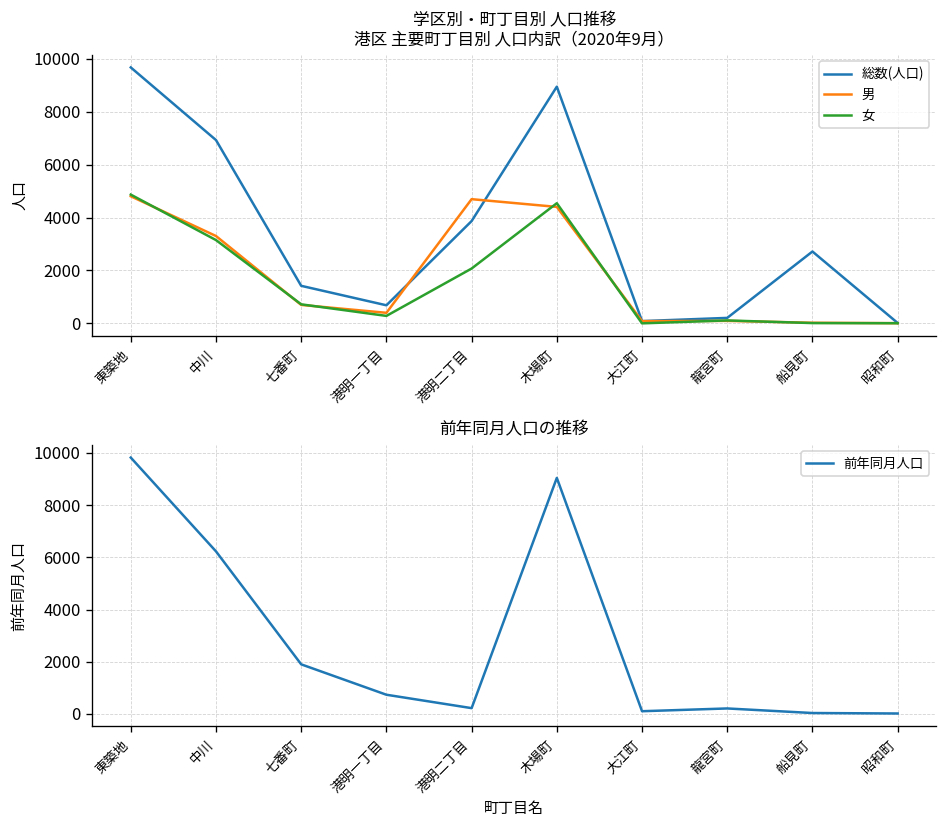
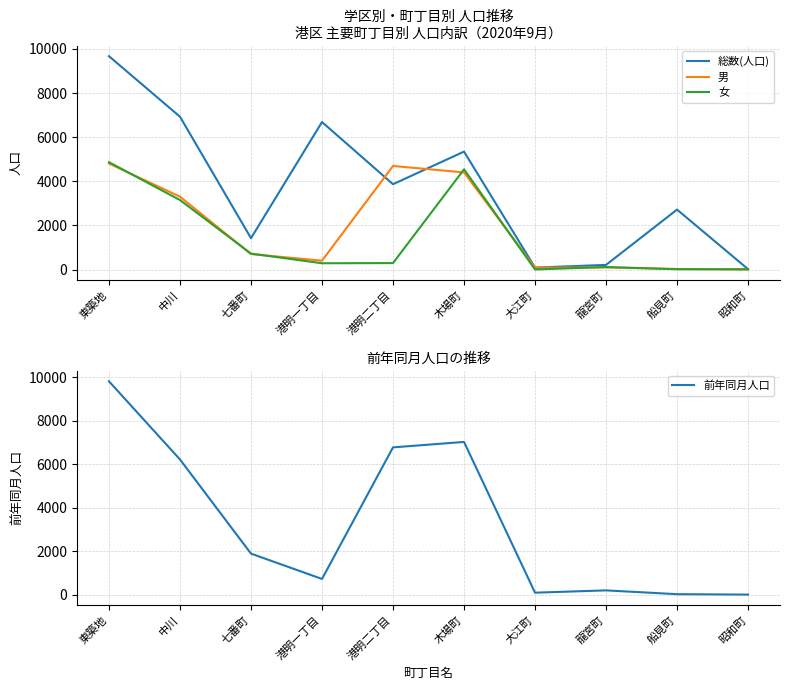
学区別・町丁目別 人口推移 港区 主要町丁目別 人口内訳（2020年9月）, 総数(人口), 港明一丁目: 700 -> 6700
学区別・町丁目別 人口推移 港区 主要町丁目別 人口内訳（2020年9月）, 女, 港明二丁目: 2100 -> 300
学区別・町丁目別 人口推移 港区 主要町丁目別 人口内訳（2020年9月）, 総数(人口), 木場町: 8900 -> 5300
前年同月人口の推移, 港明二丁目: 200 -> 6800
前年同月人口の推移, 木場町: 9000 -> 7000
